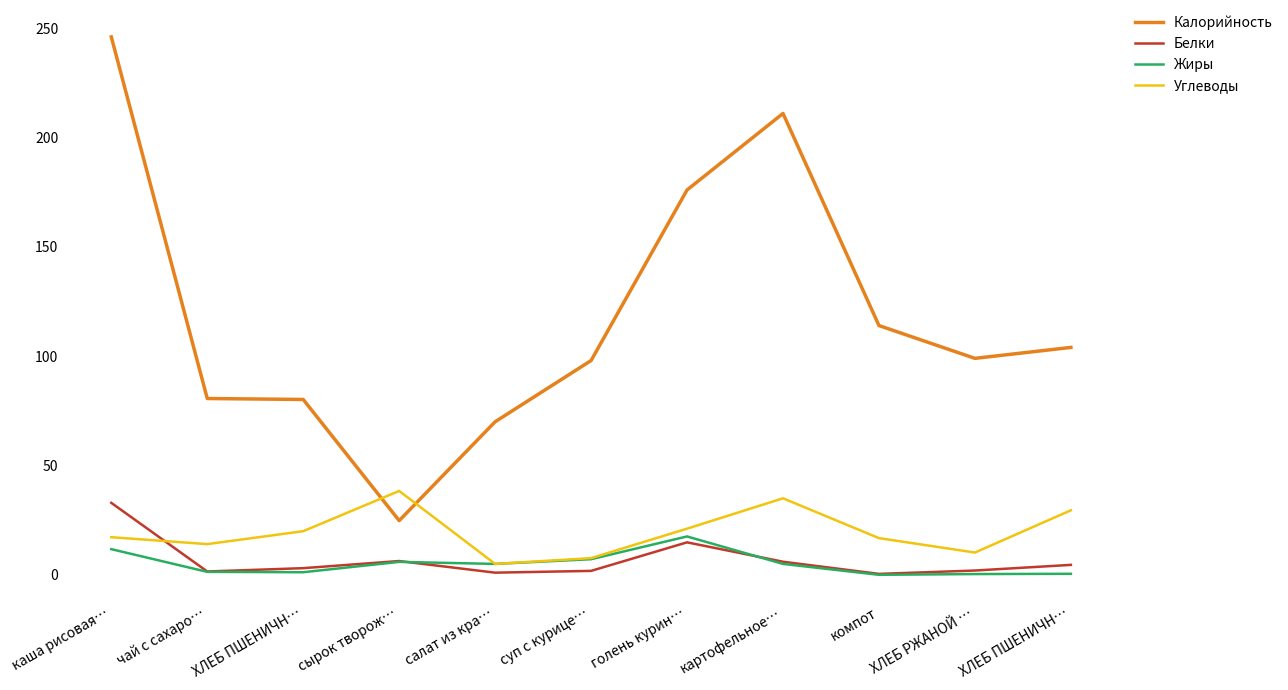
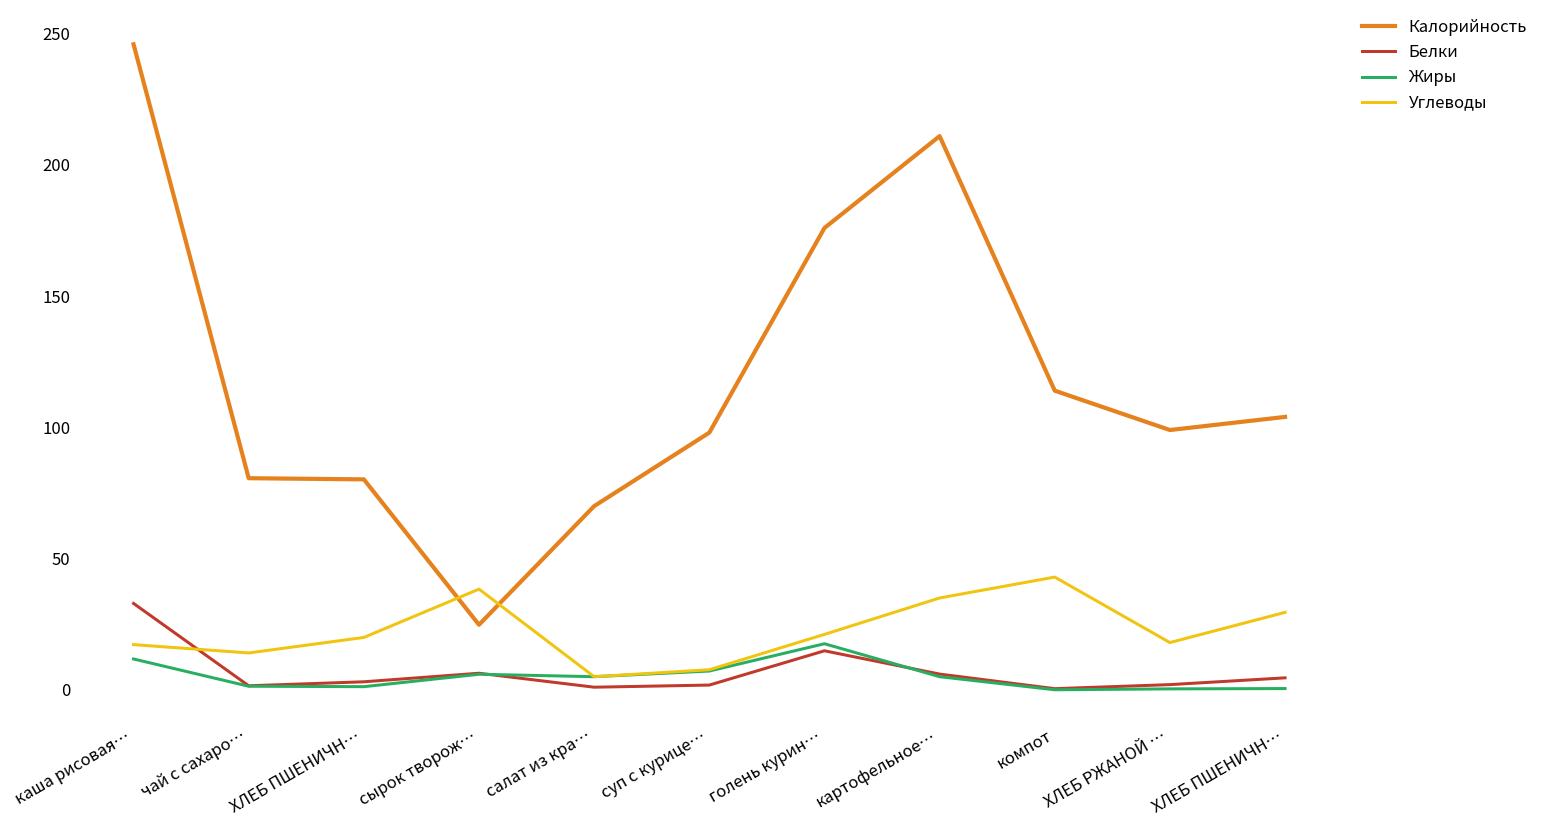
Углеводы, компот: 17 -> 43
Углеводы, ХЛЕБ РЖАНОЙ …: 10 -> 18
